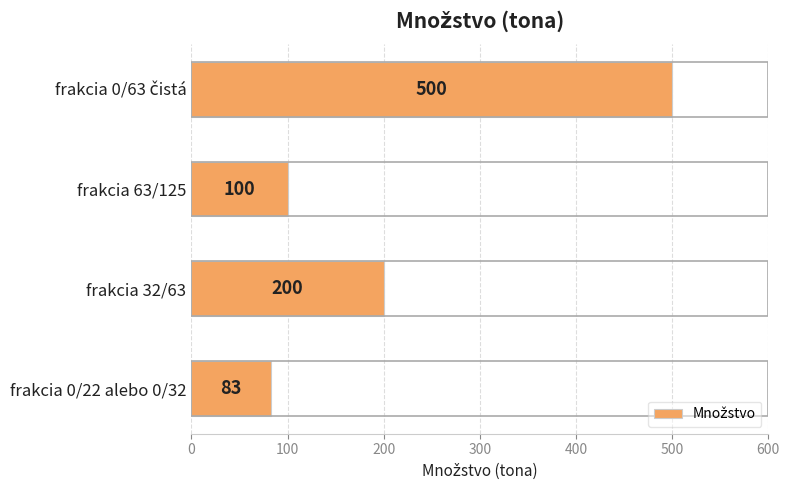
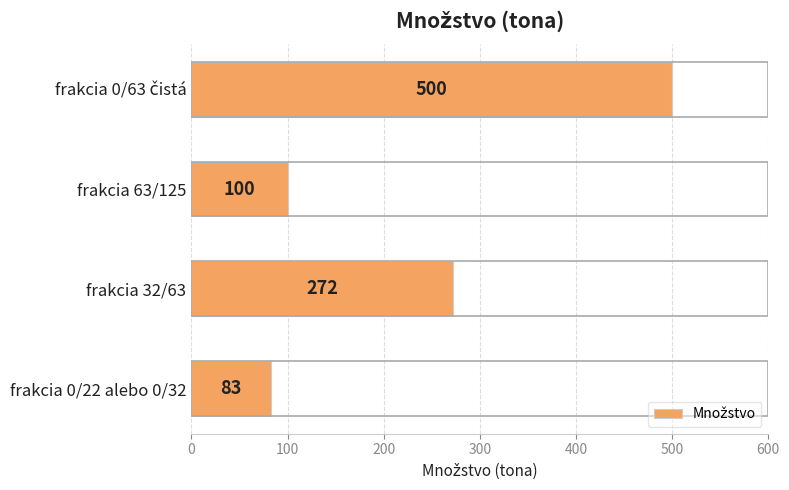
frakcia 32/63: 200 -> 272
